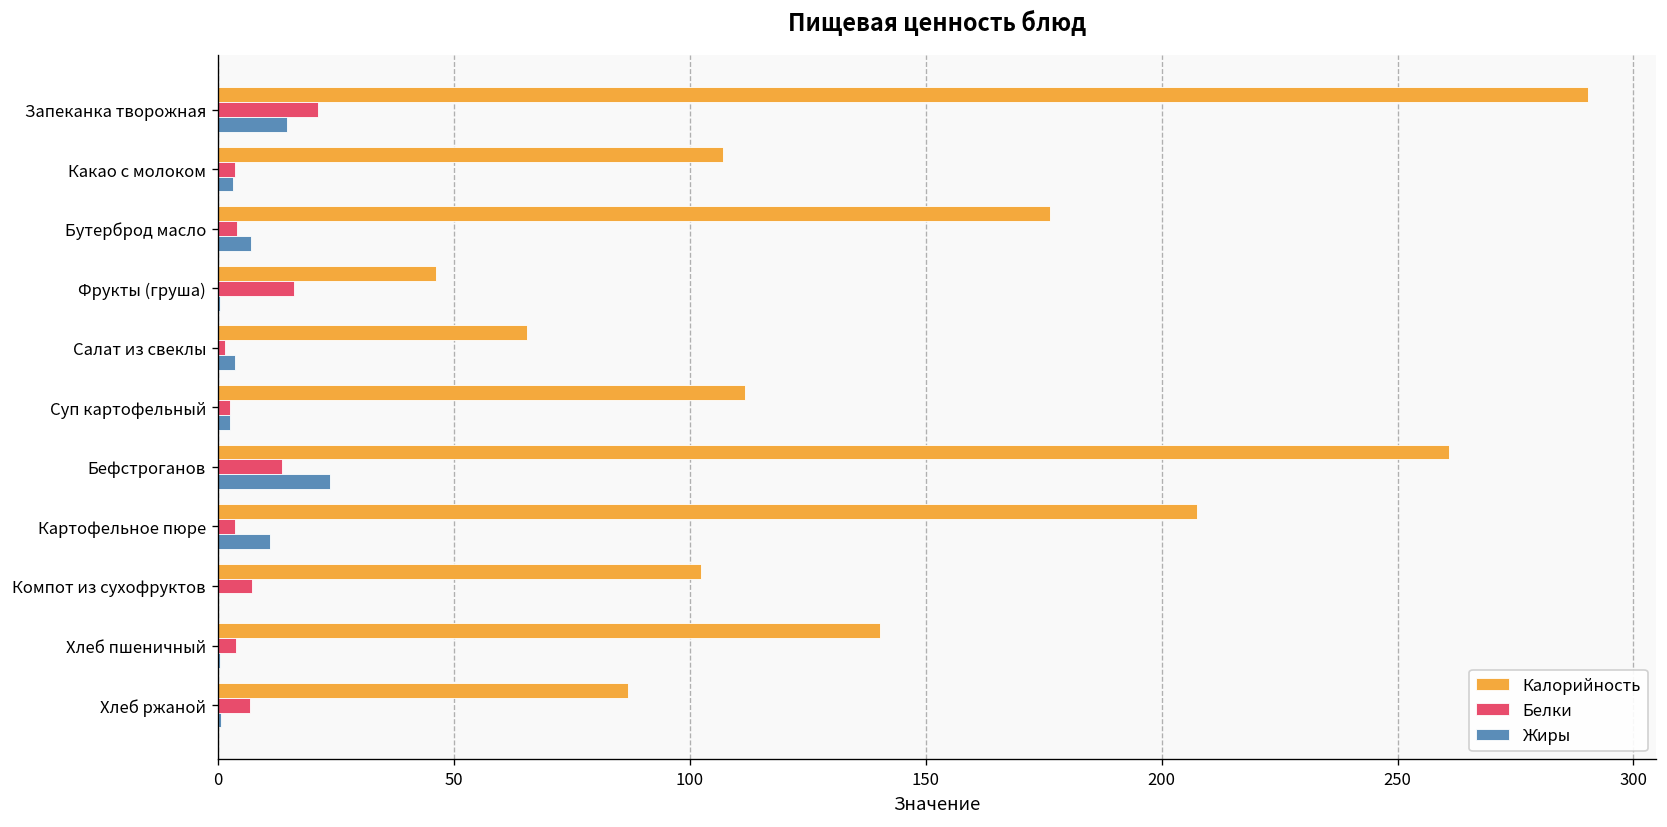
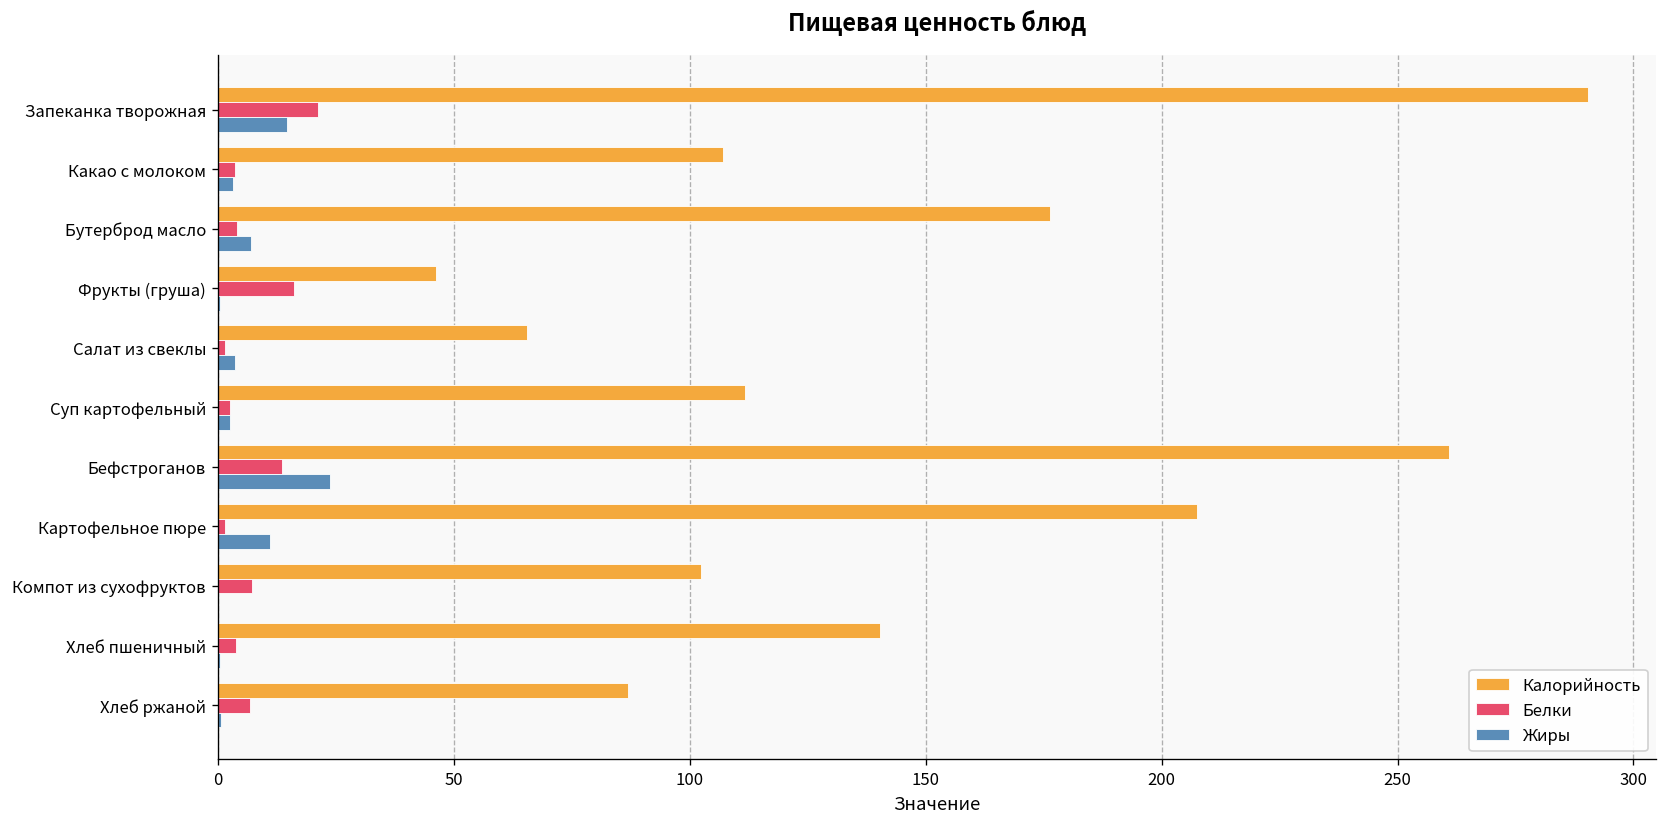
Белки, Картофельное пюре: 4 -> 2
